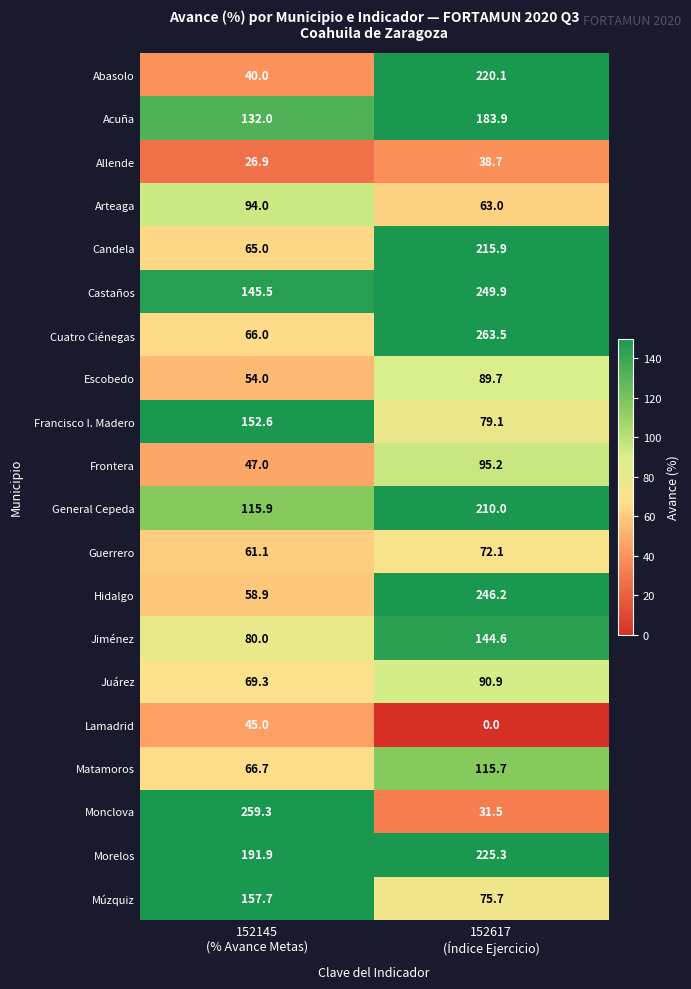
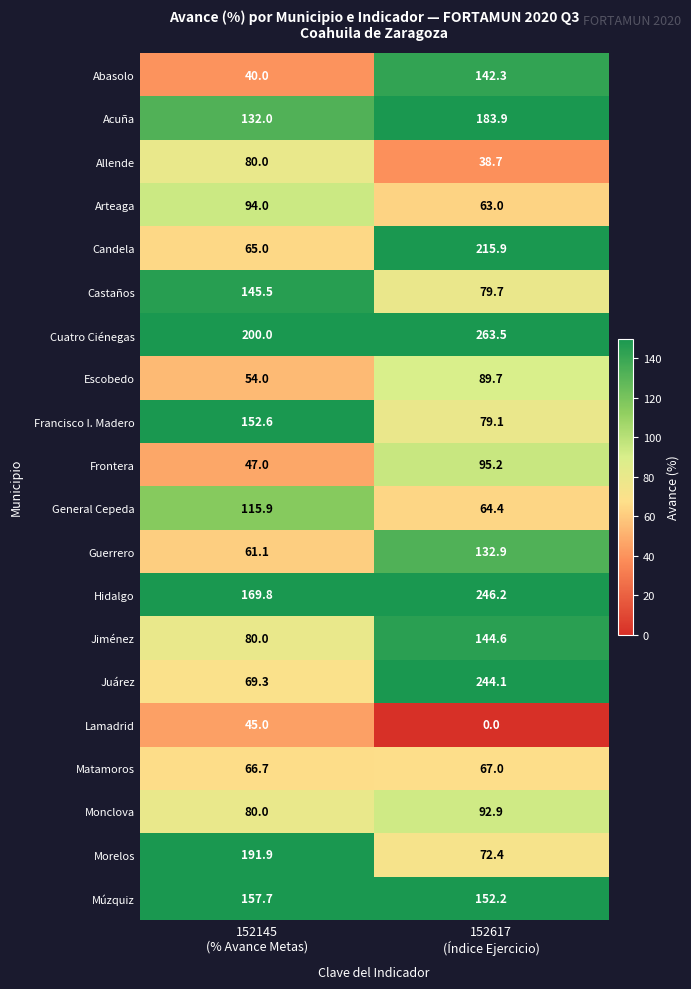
Abasolo, 152617 (Índice Ejercicio): 220.1 -> 142.3
Allende, 152145 (% Avance Metas): 26.9 -> 80.0
Castaños, 152617 (Índice Ejercicio): 249.9 -> 79.7
Cuatro Ciénegas, 152145 (% Avance Metas): 66.0 -> 200.0
General Cepeda, 152617 (Índice Ejercicio): 210.0 -> 64.4
Guerrero, 152617 (Índice Ejercicio): 72.1 -> 132.9
Hidalgo, 152145 (% Avance Metas): 58.9 -> 169.8
Juárez, 152617 (Índice Ejercicio): 90.9 -> 244.1
Matamoros, 152617 (Índice Ejercicio): 115.7 -> 67.0
Monclova, 152145 (% Avance Metas): 259.3 -> 80.0
Monclova, 152617 (Índice Ejercicio): 31.5 -> 92.9
Morelos, 152617 (Índice Ejercicio): 225.3 -> 72.4
Múzquiz, 152617 (Índice Ejercicio): 75.7 -> 152.2
